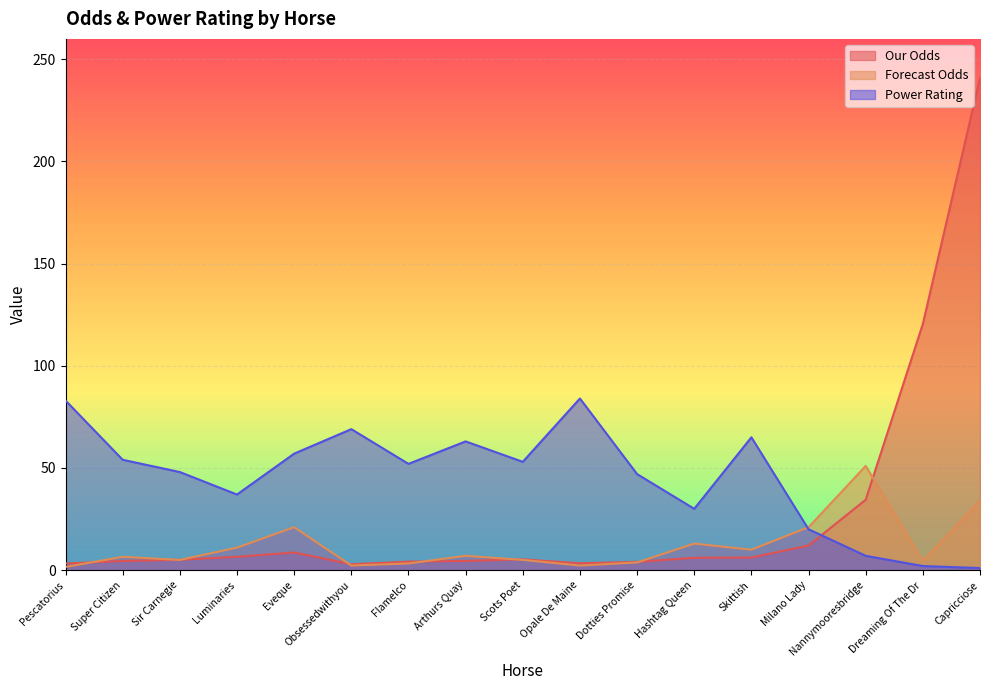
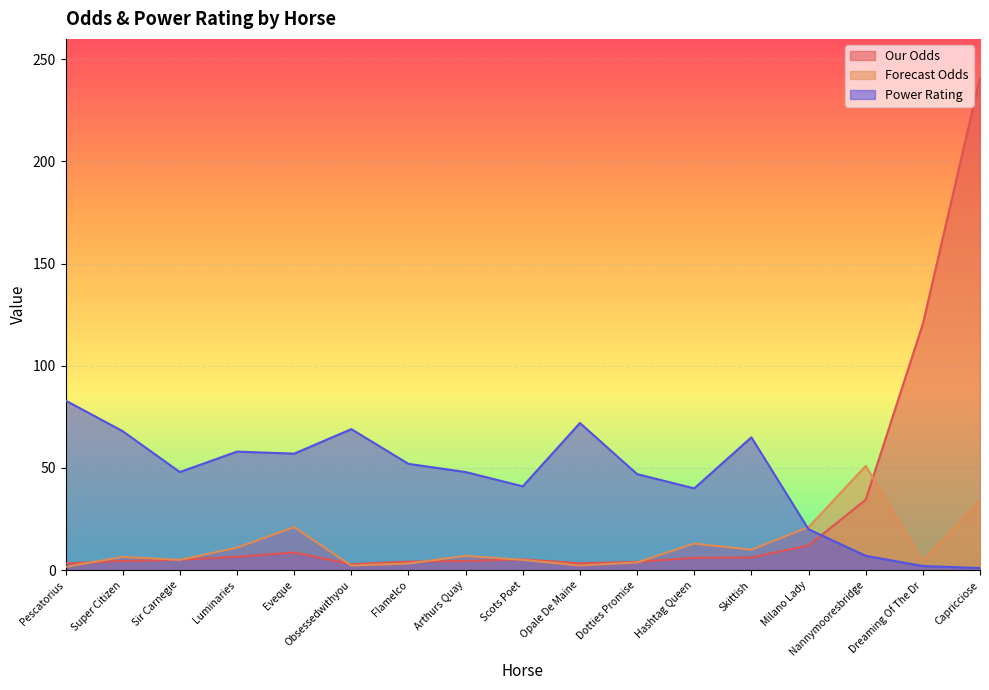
Power Rating, Super Citizen: 54 -> 68
Power Rating, Luminaries: 37 -> 58
Power Rating, Arthurs Quay: 63 -> 48
Power Rating, Scots Poet: 53 -> 41
Power Rating, Opale De Maine: 84 -> 72
Power Rating, Hashtag Queen: 30 -> 40
